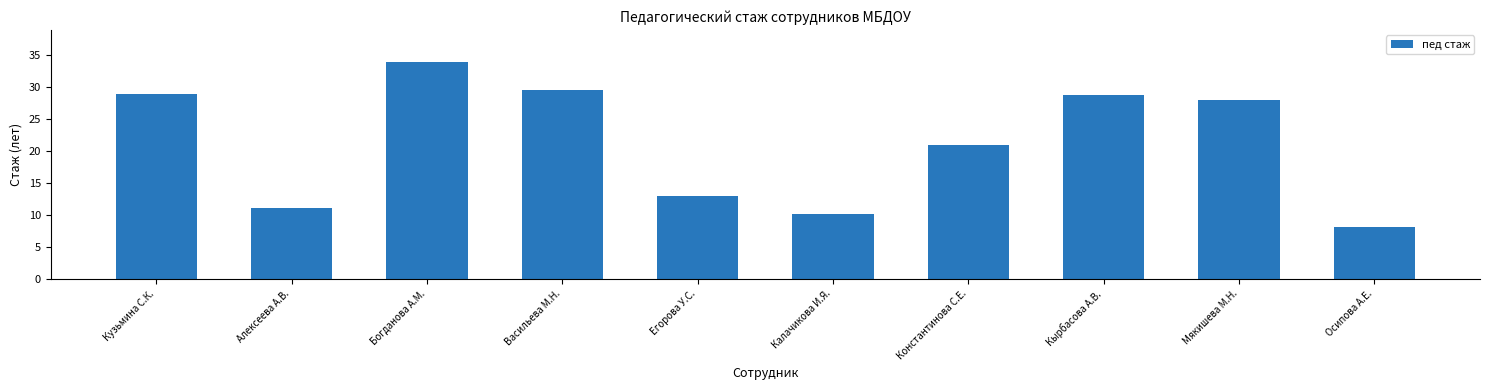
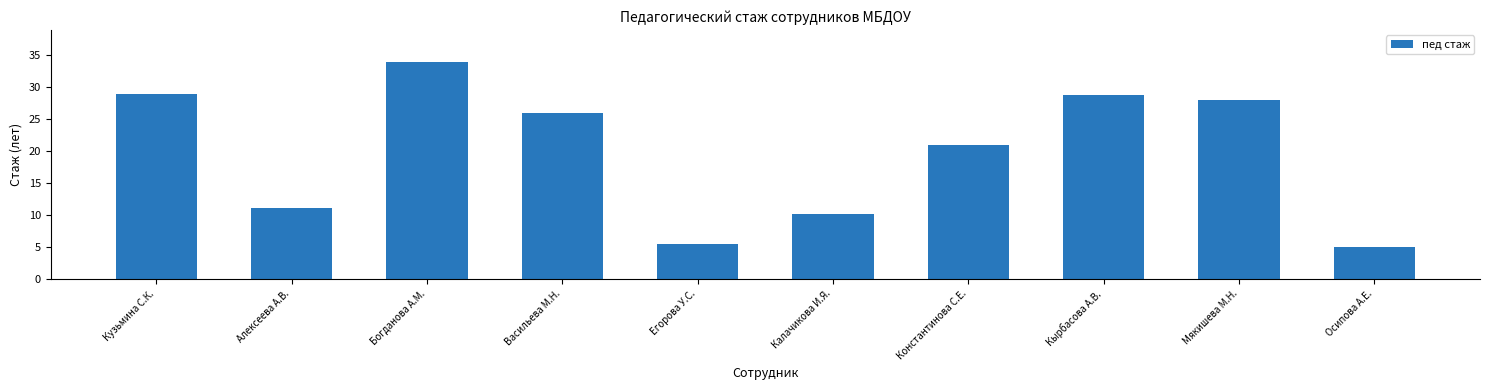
Васильева М.Н.: 30 -> 26
Егорова У.С.: 13 -> 5
Осипова А.Е.: 8 -> 5
